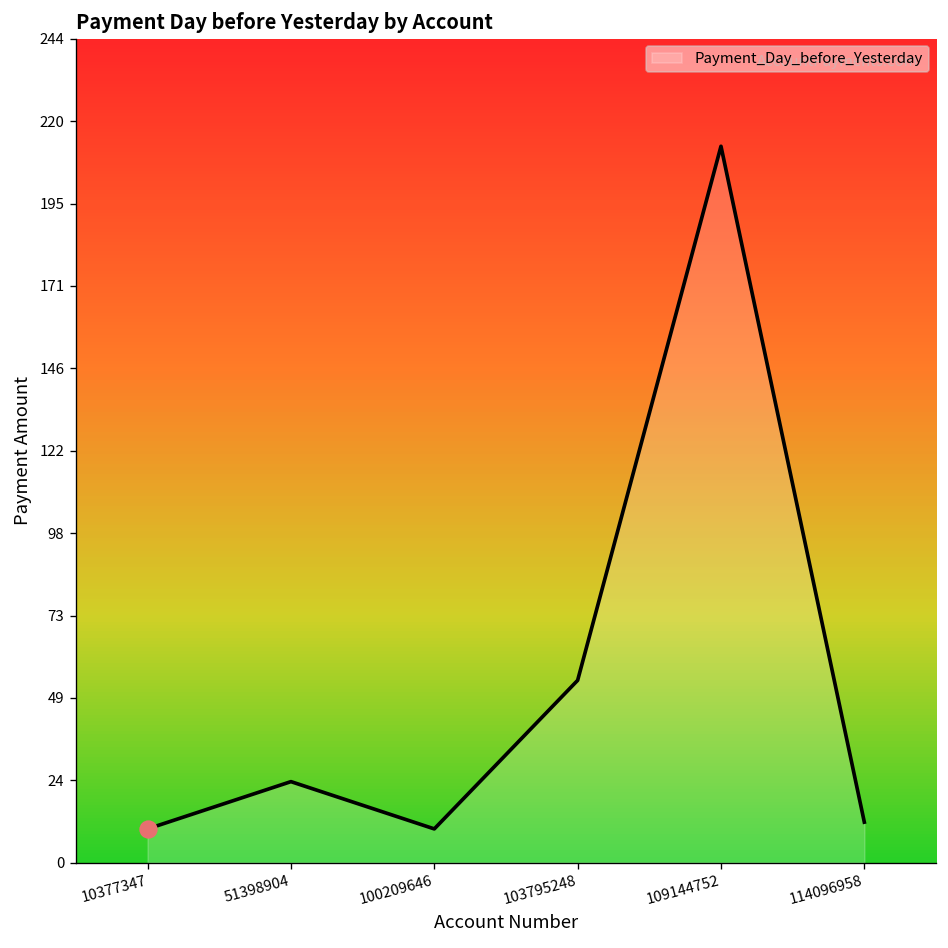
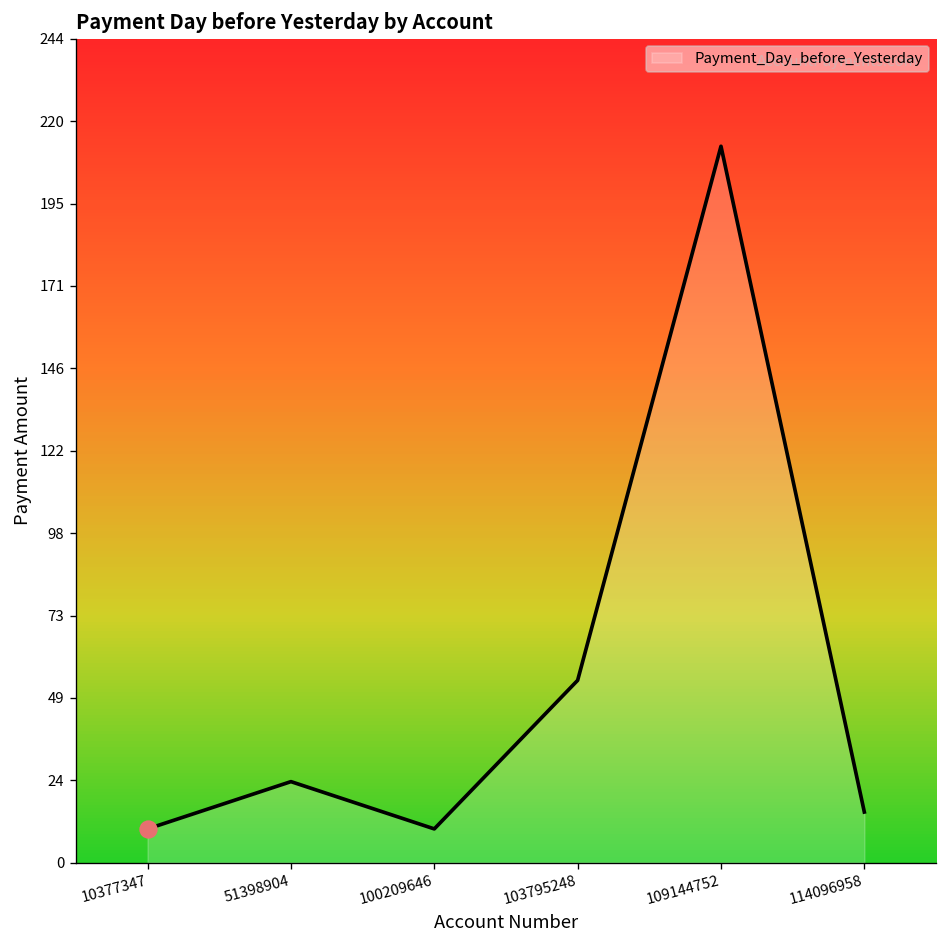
Payment_Day_before_Yesterday, 114096958: 12 -> 15
